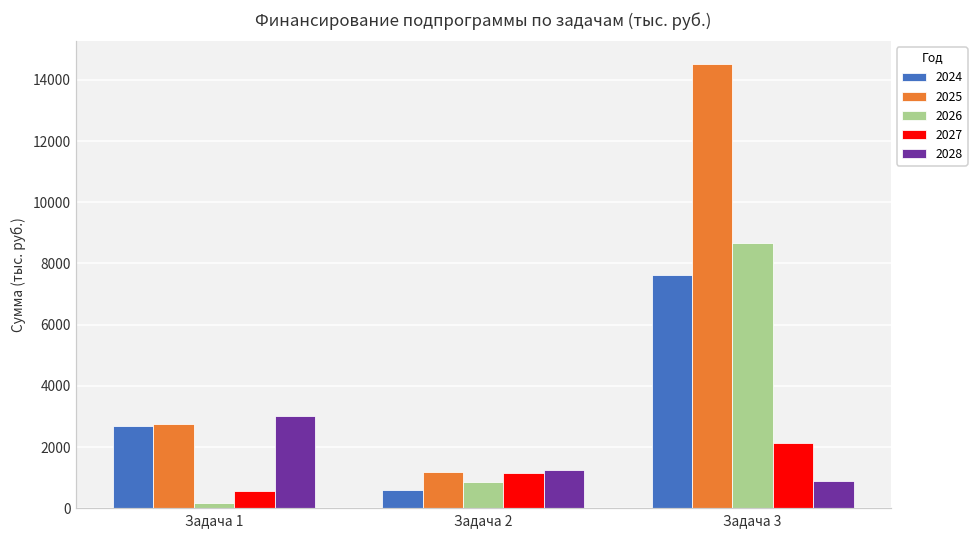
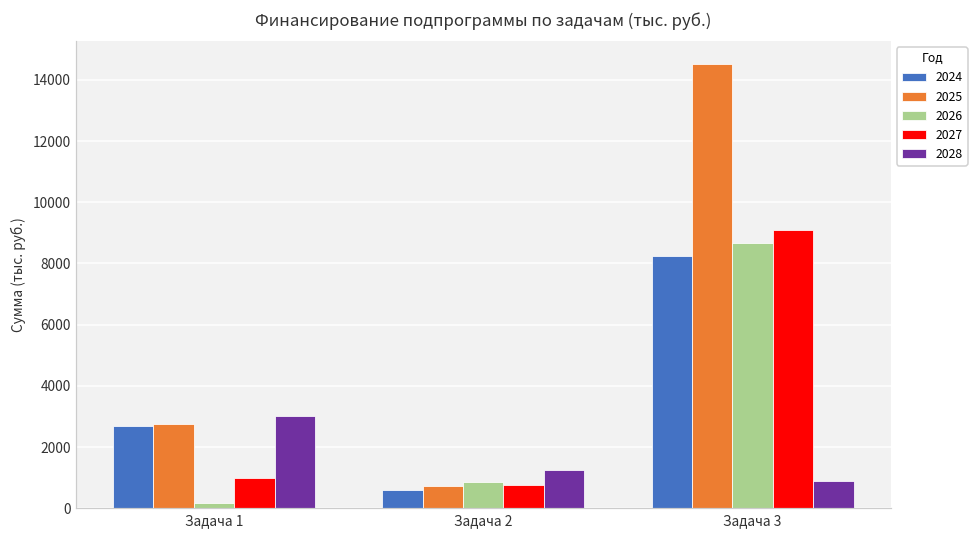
2027, Задача 1: 600 -> 1000
2025, Задача 2: 1200 -> 700
2027, Задача 2: 1200 -> 800
2024, Задача 3: 7600 -> 8200
2027, Задача 3: 2100 -> 9100
